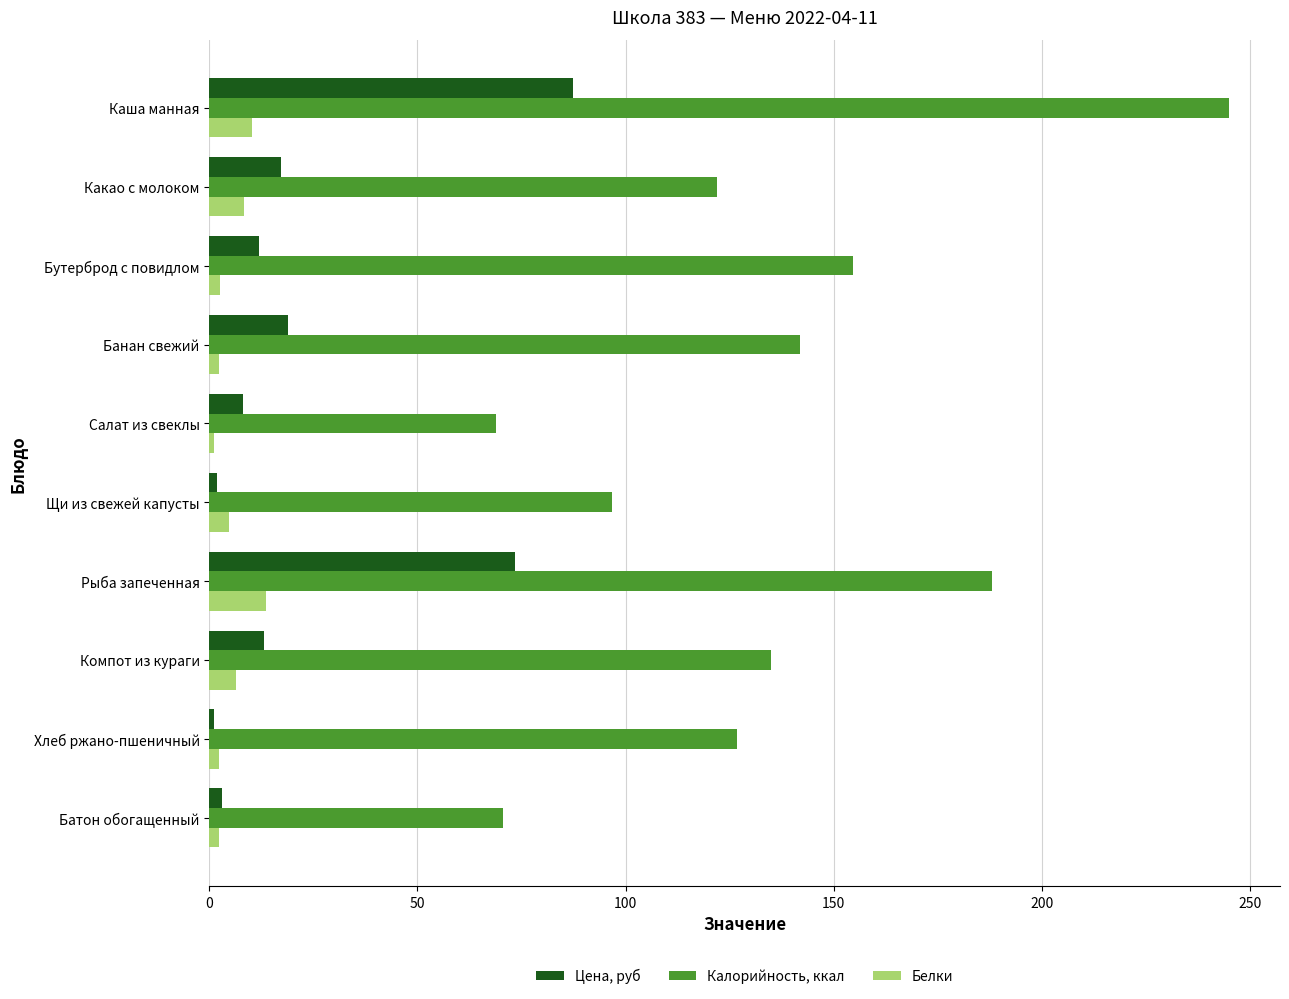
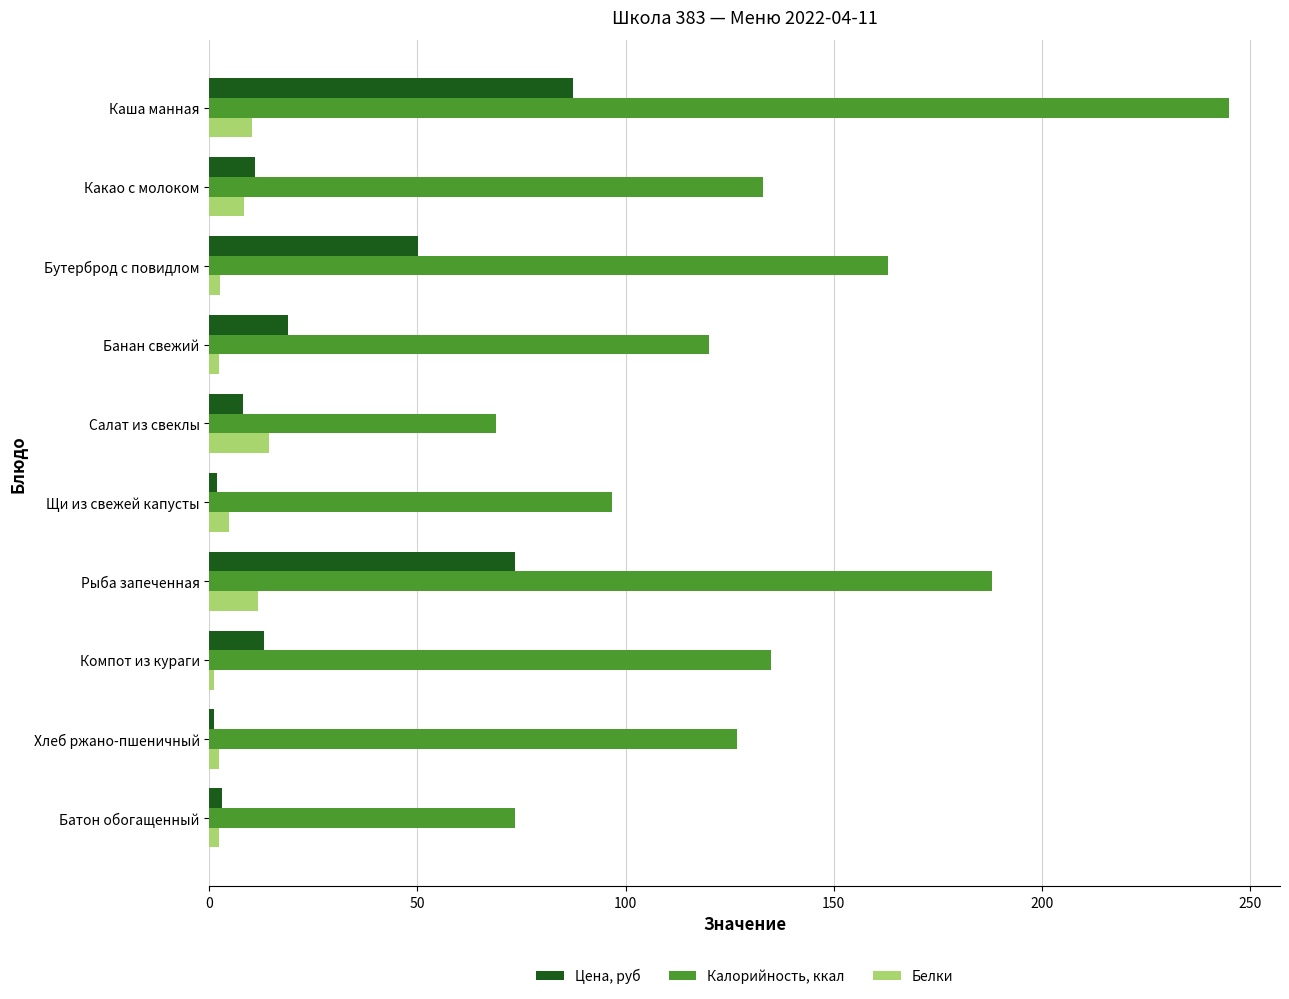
Цена, руб, Какао с молоком: 17 -> 11
Калорийность, ккал, Какао с молоком: 122 -> 133
Цена, руб, Бутерброд с повидлом: 12 -> 50
Калорийность, ккал, Бутерброд с повидлом: 155 -> 163
Калорийность, ккал, Банан свежий: 142 -> 120
Белки, Салат из свеклы: 1 -> 14
Белки, Рыба запеченная: 14 -> 12
Белки, Компот из кураги: 6 -> 1
Калорийность, ккал, Батон обогащенный: 71 -> 74
